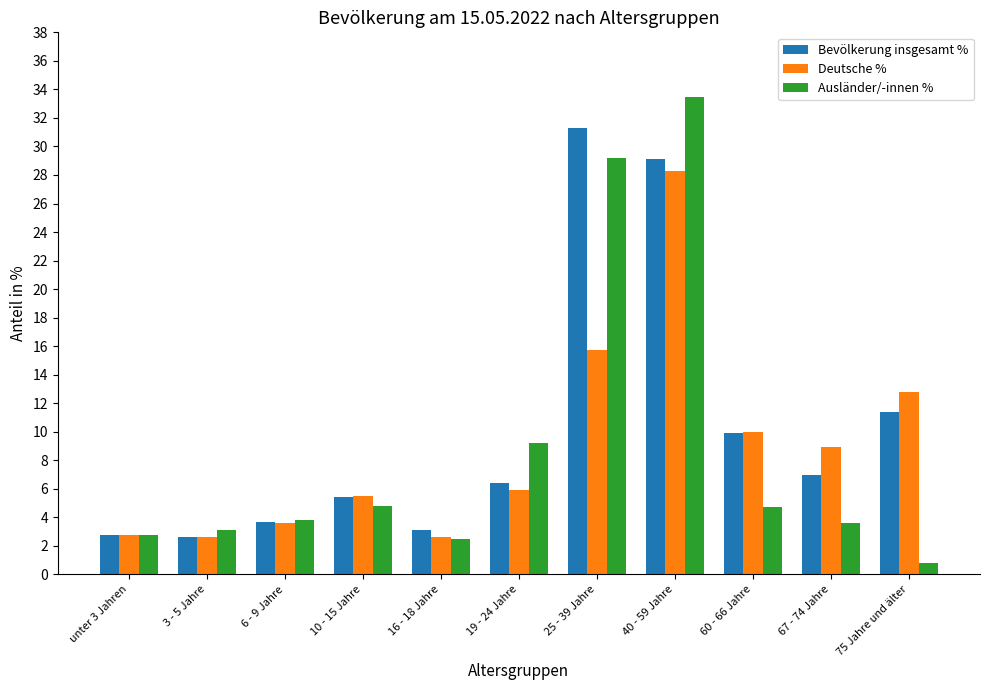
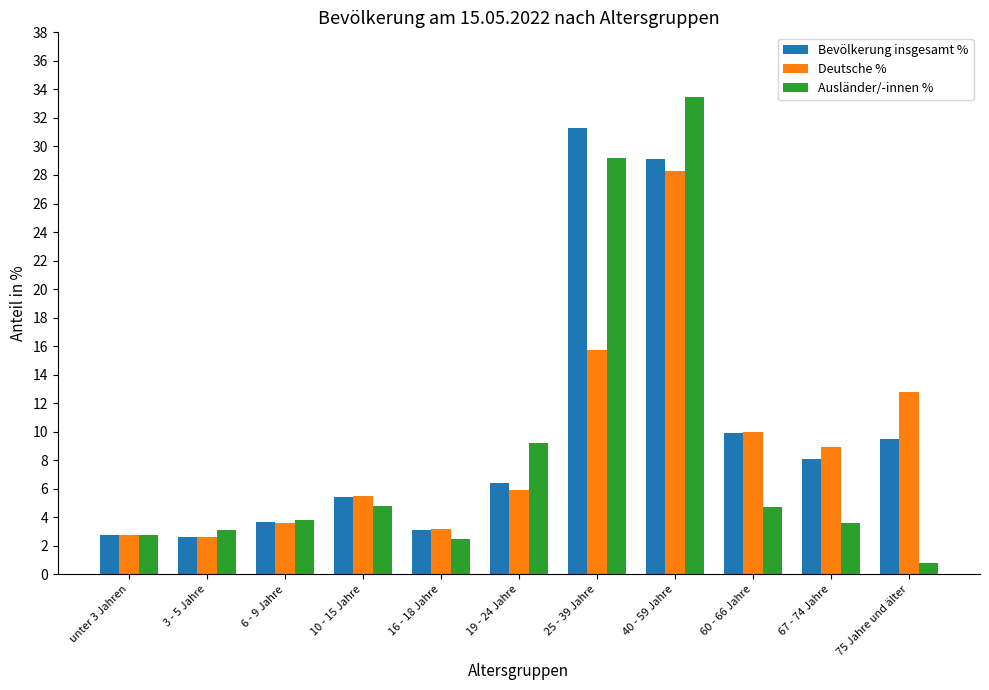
Deutsche %, 16 - 18 Jahre: 2.6 -> 3.2
Bevölkerung insgesamt %, 67 - 74 Jahre: 7.0 -> 8.1
Bevölkerung insgesamt %, 75 Jahre und älter: 11.4 -> 9.5
